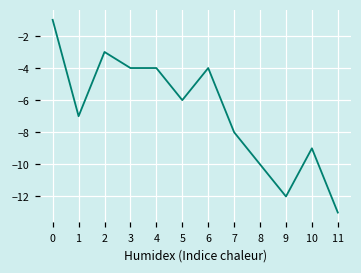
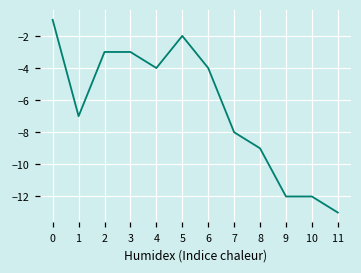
3: -4.0 -> -3.0
5: -6.0 -> -2.0
8: -10.0 -> -9.0
10: -9.0 -> -12.0
